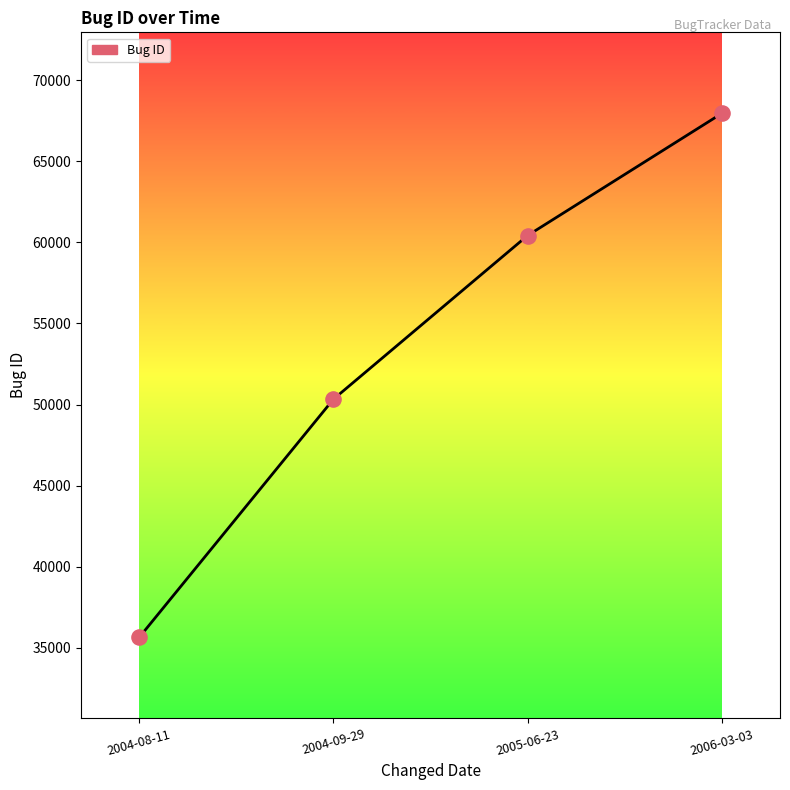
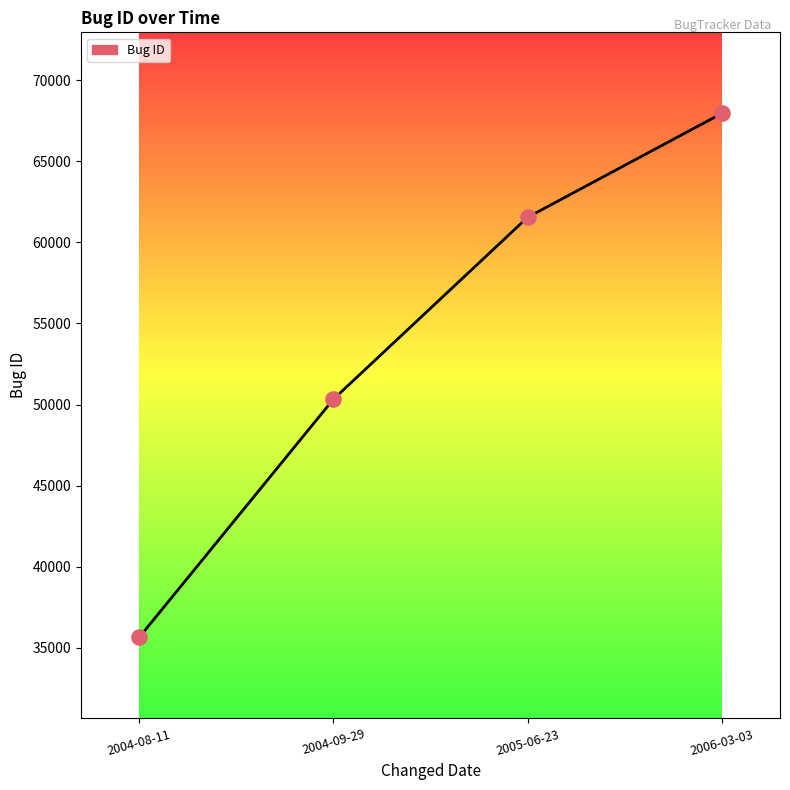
2005-06-23: 60400 -> 61500
